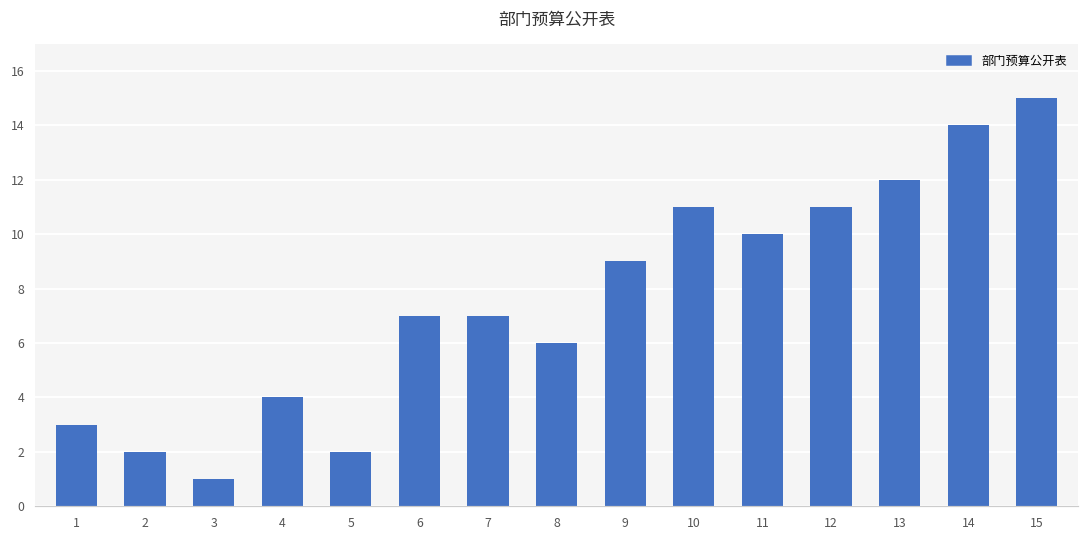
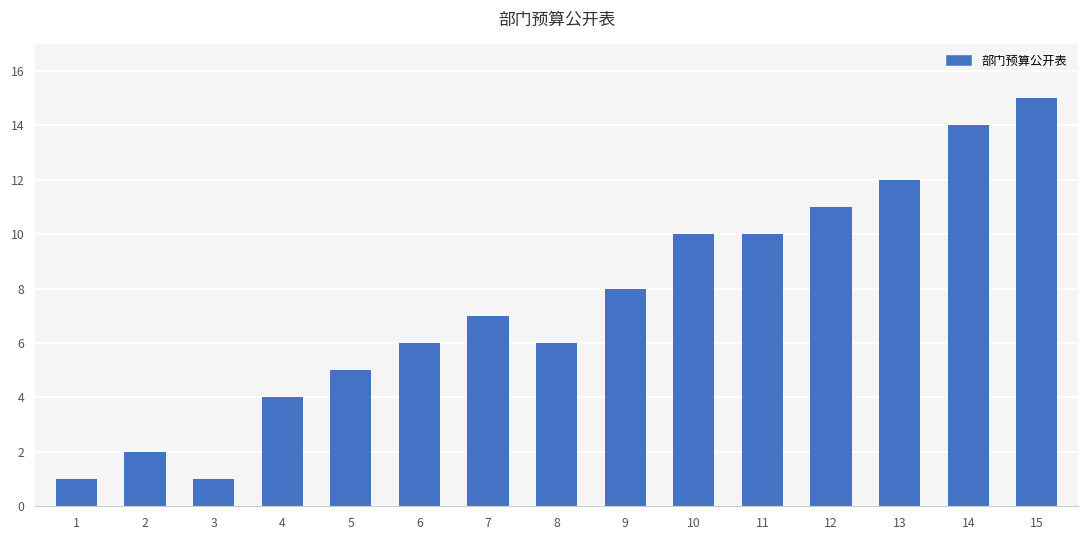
1: 3 -> 1
5: 2 -> 5
6: 7 -> 6
9: 9 -> 8
10: 11 -> 10
